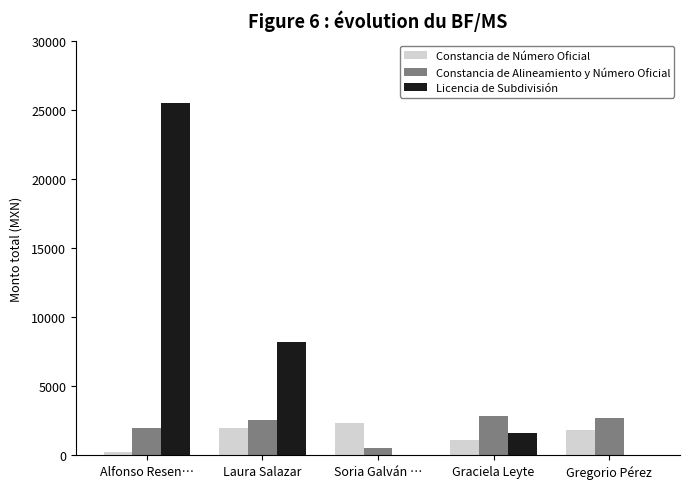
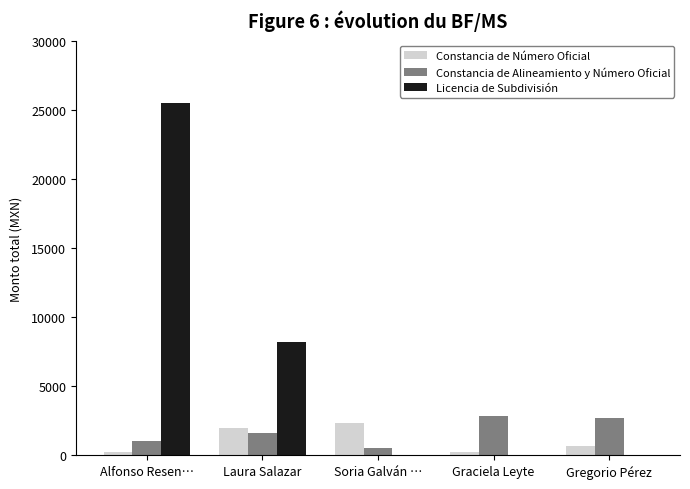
Constancia de Alineamiento y Número Oficial, Alfonso Resen…: 2000 -> 1000
Constancia de Alineamiento y Número Oficial, Laura Salazar: 2500 -> 1600
Constancia de Número Oficial, Graciela Leyte: 1100 -> 300
Licencia de Subdivisión, Graciela Leyte: 1600 -> 0
Constancia de Número Oficial, Gregorio Pérez: 1800 -> 600
